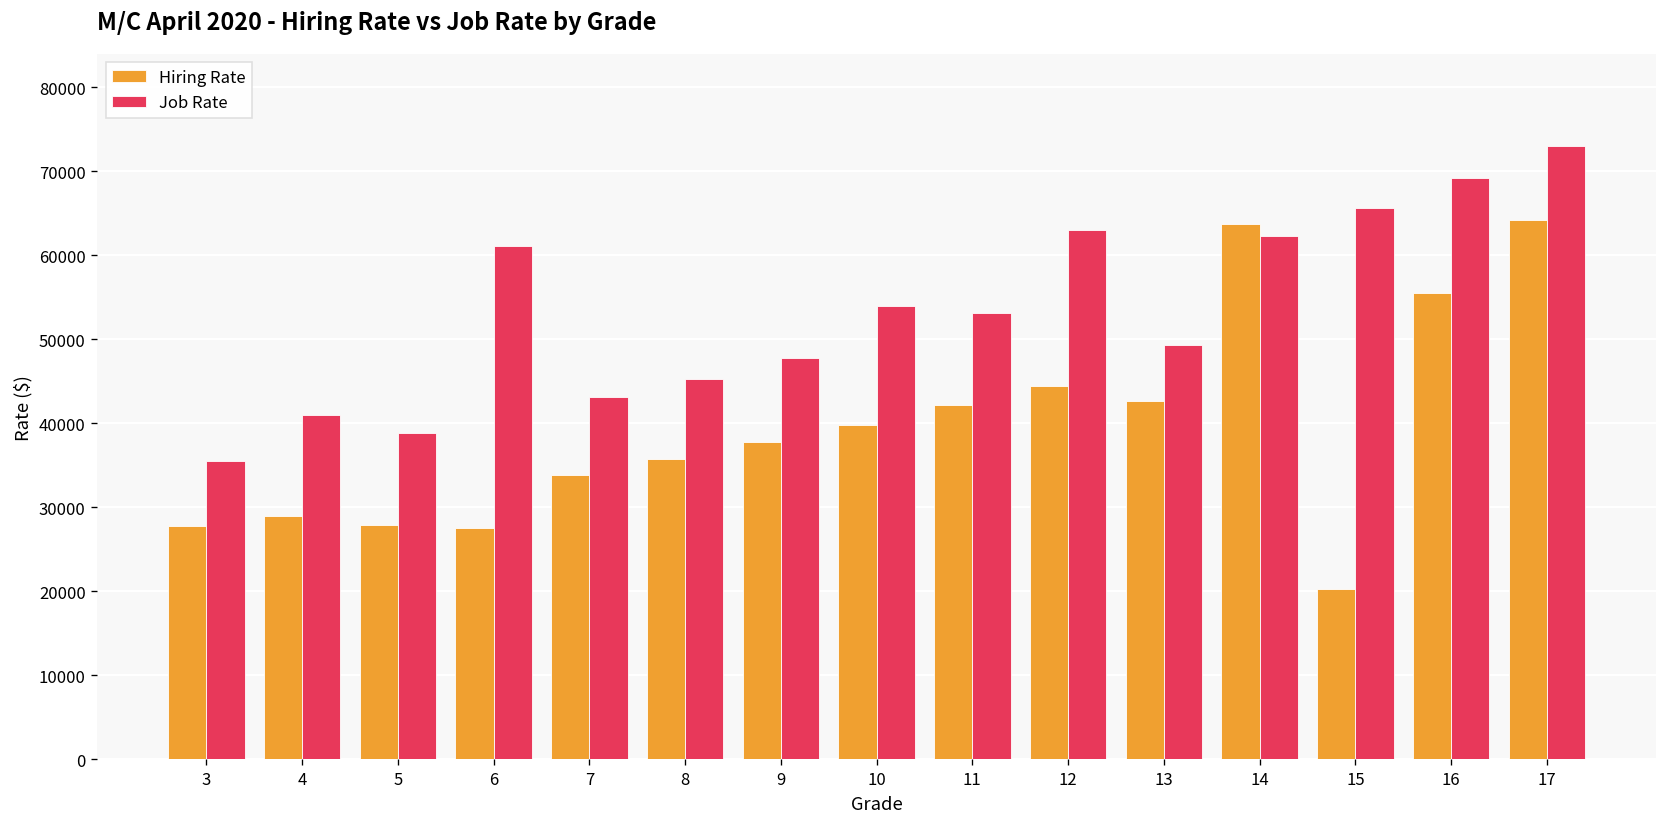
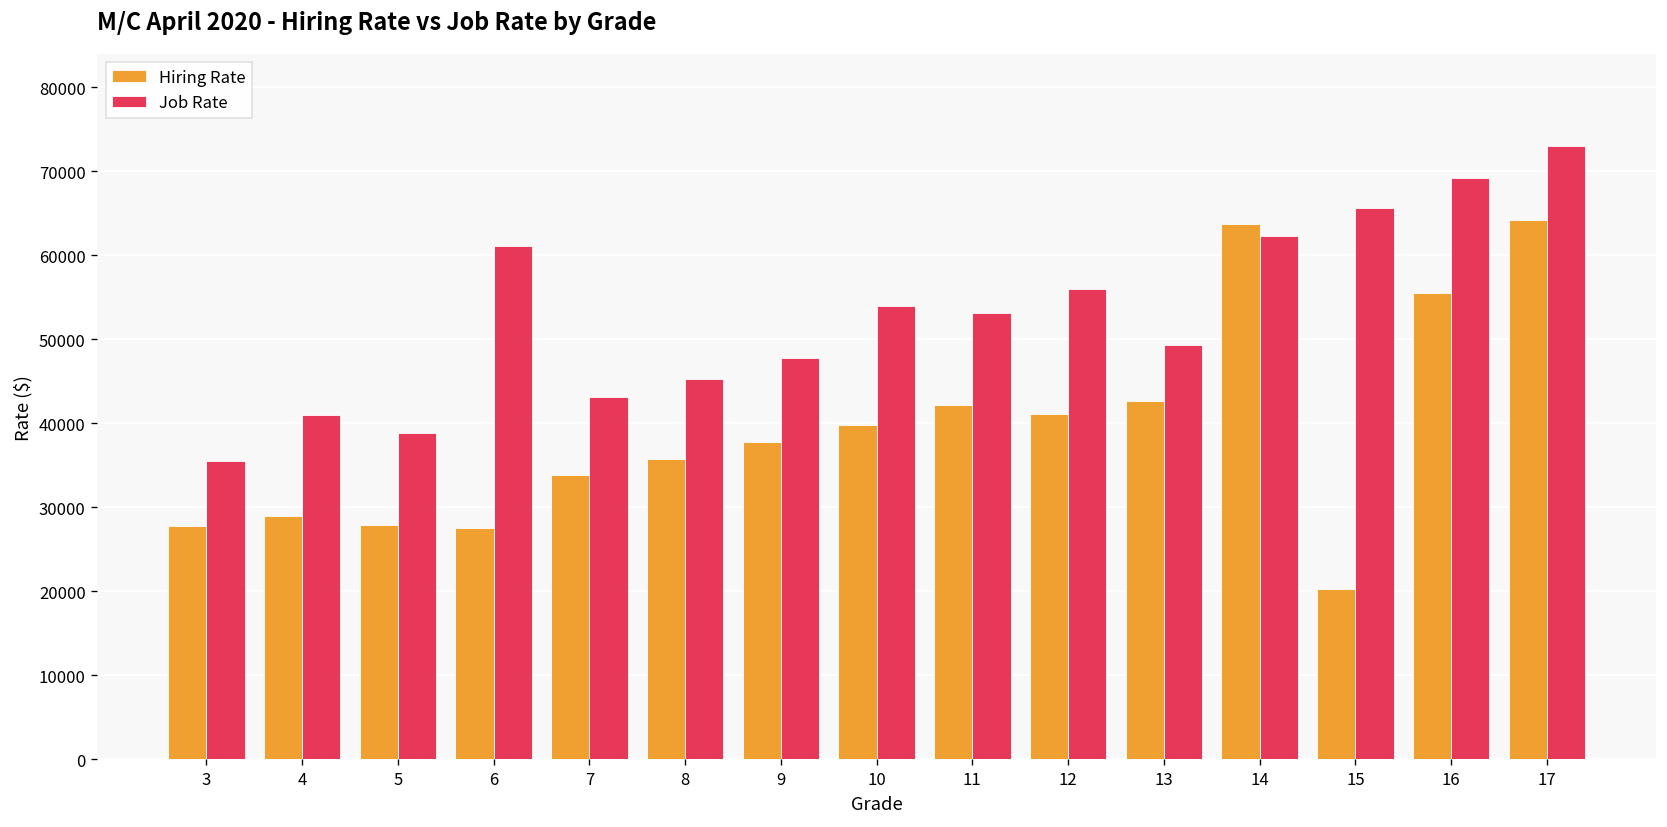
Hiring Rate, 12: 44000 -> 41000
Job Rate, 12: 63000 -> 56000
